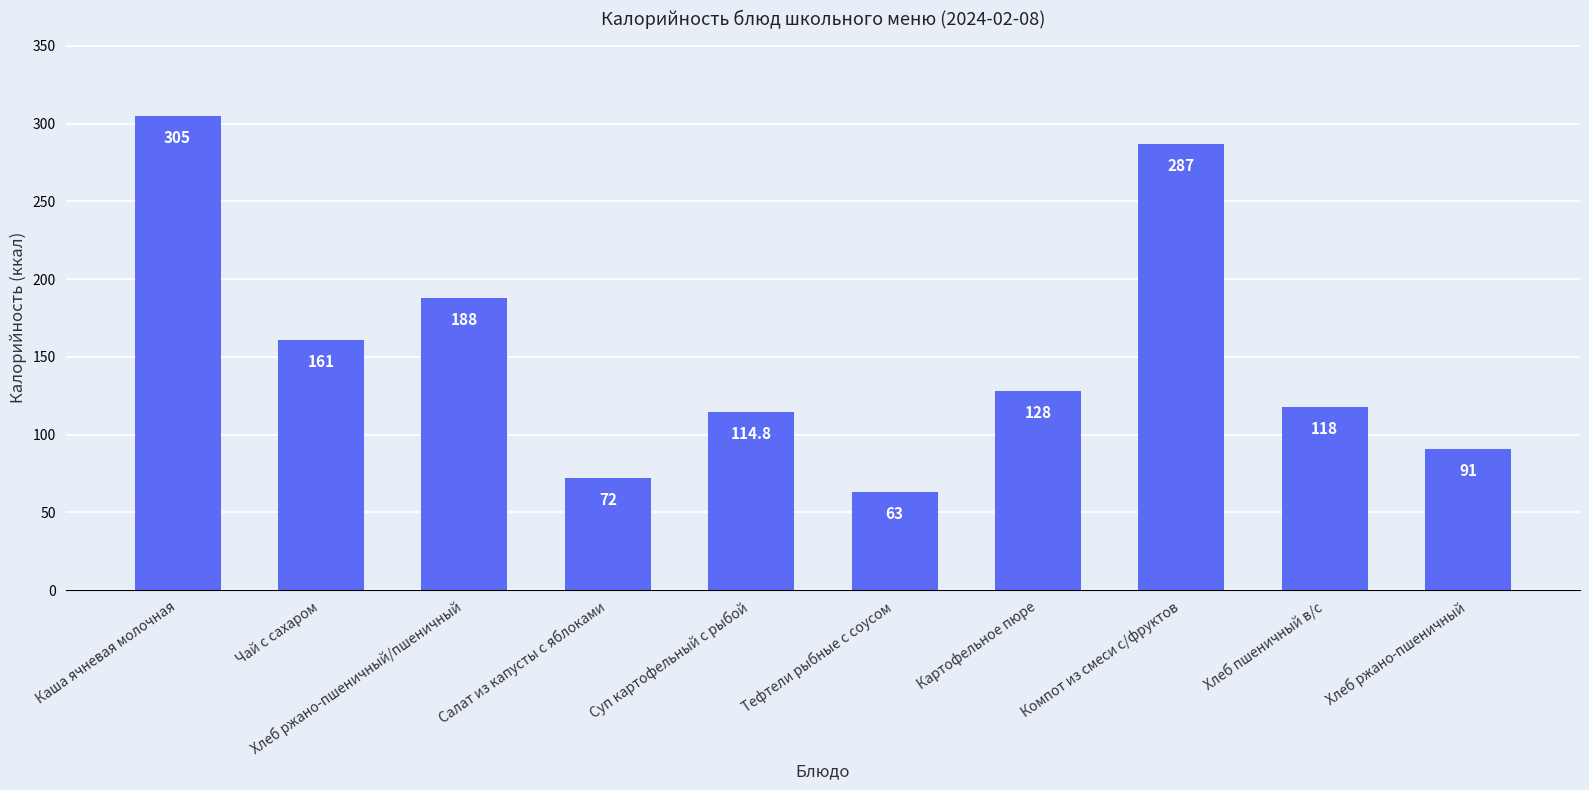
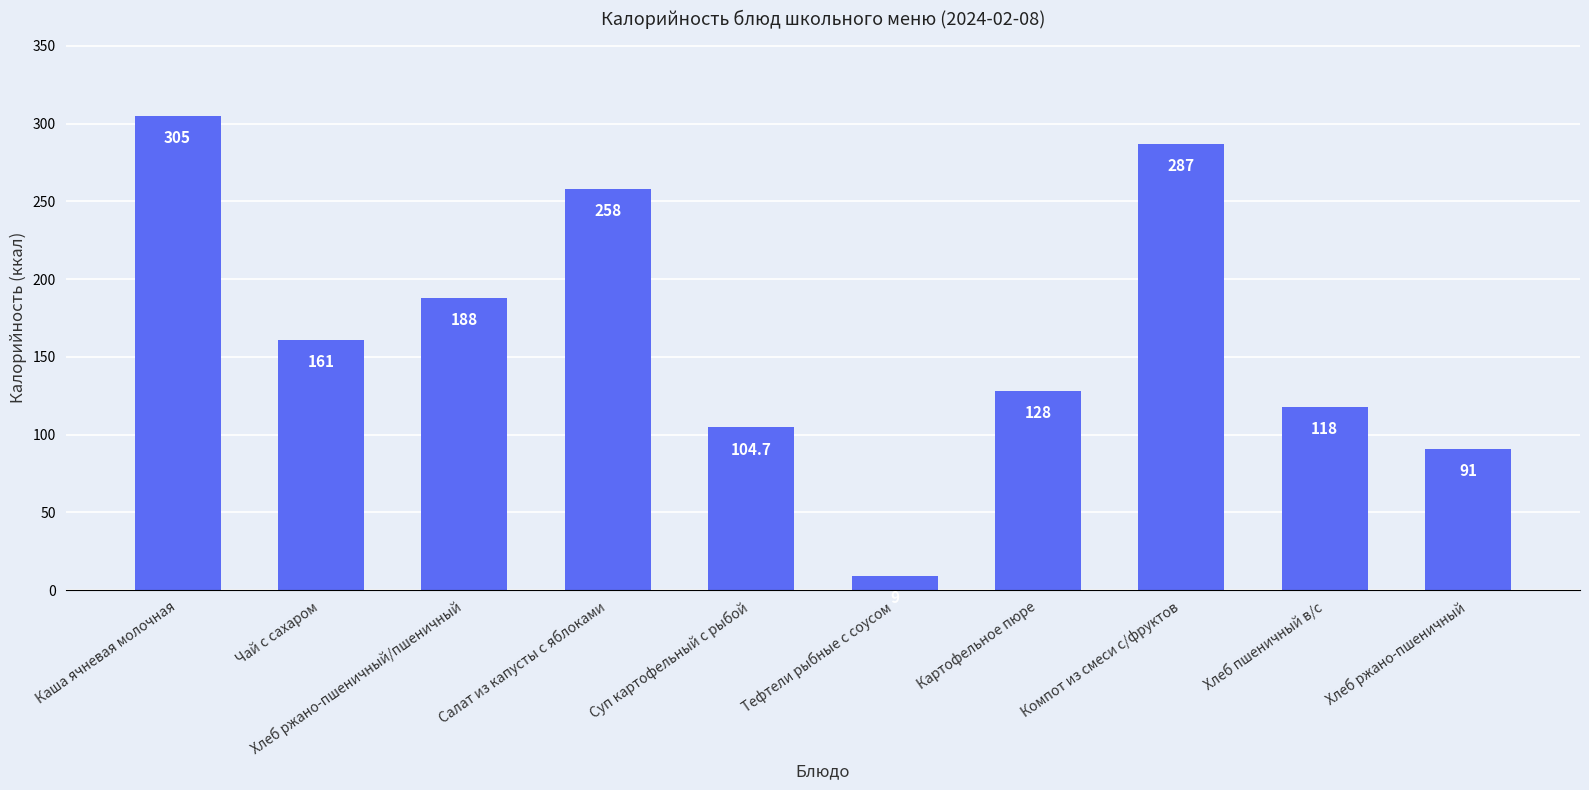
Салат из капусты с яблоками: 72 -> 258
Суп картофельный с рыбой: 114.8 -> 104.7
Тефтели рыбные с соусом: 63 -> 9
